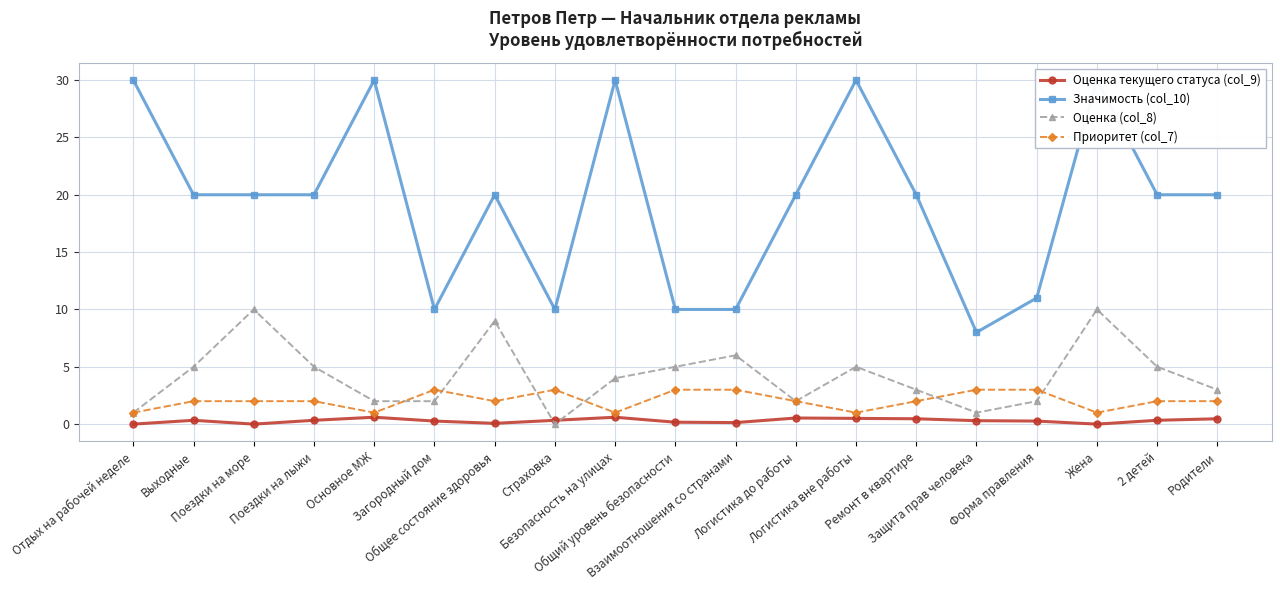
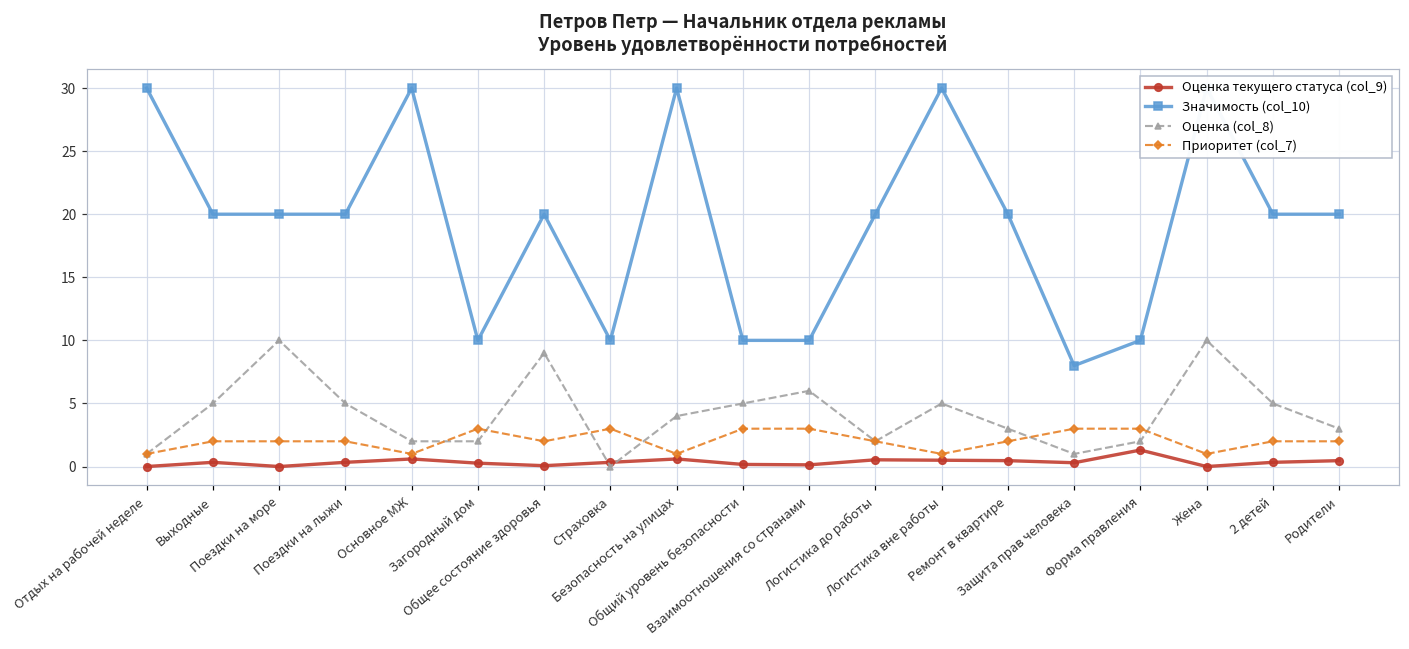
Оценка текущего статуса (col_9), Форма правления: 0.3 -> 1.3
Значимость (col_10), Форма правления: 11 -> 10
